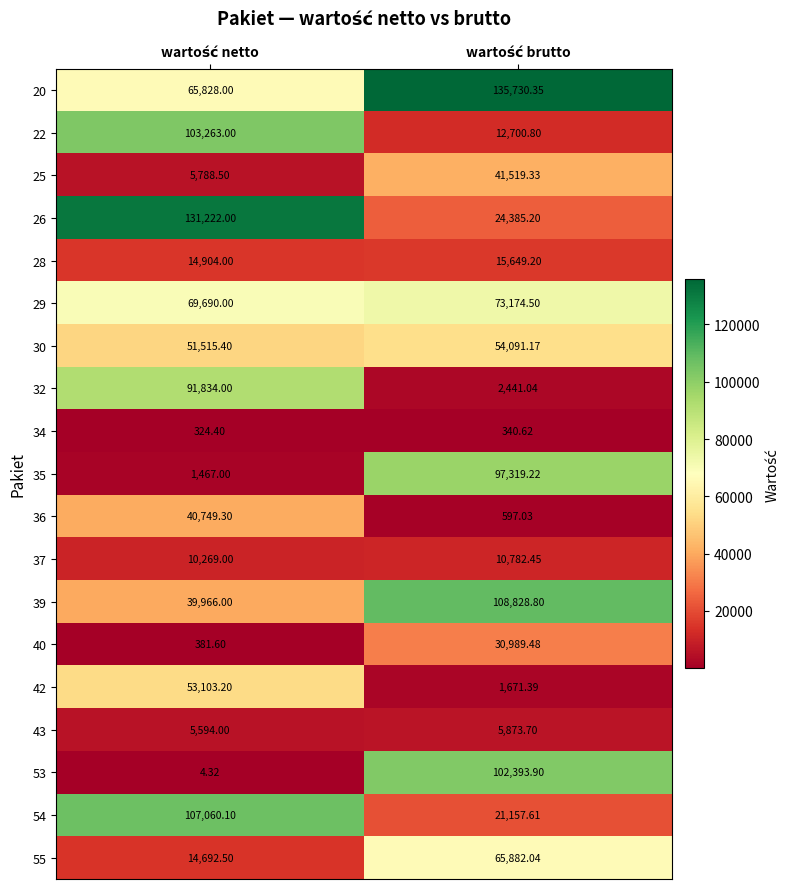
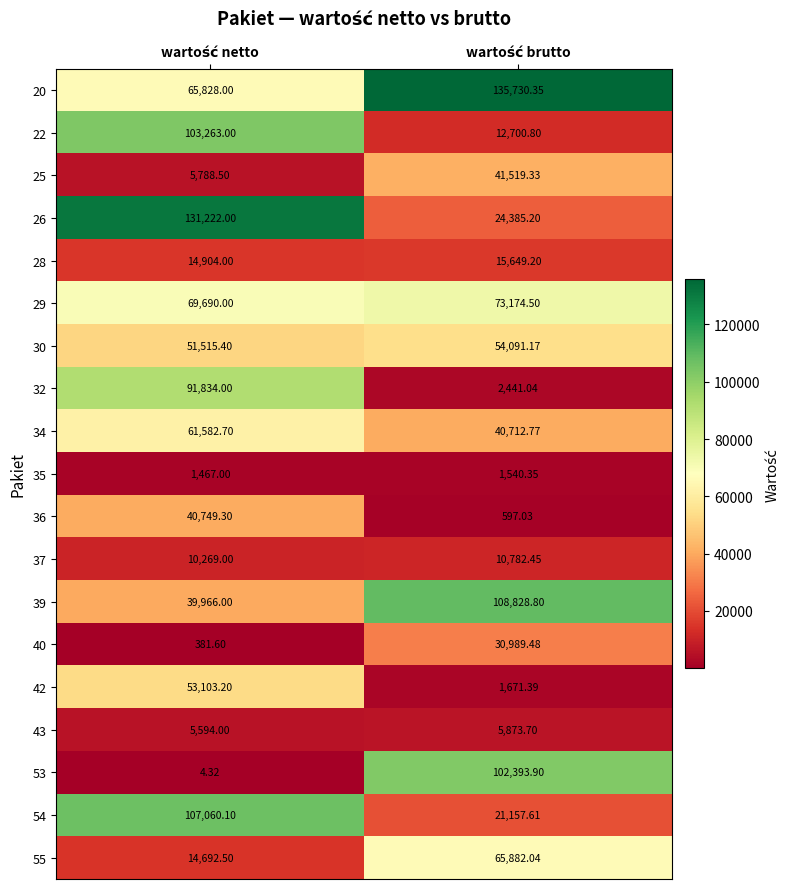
34, wartość netto: 324.40 -> 61,582.70
34, wartość brutto: 340.62 -> 40,712.77
35, wartość brutto: 97,319.22 -> 1,540.35
